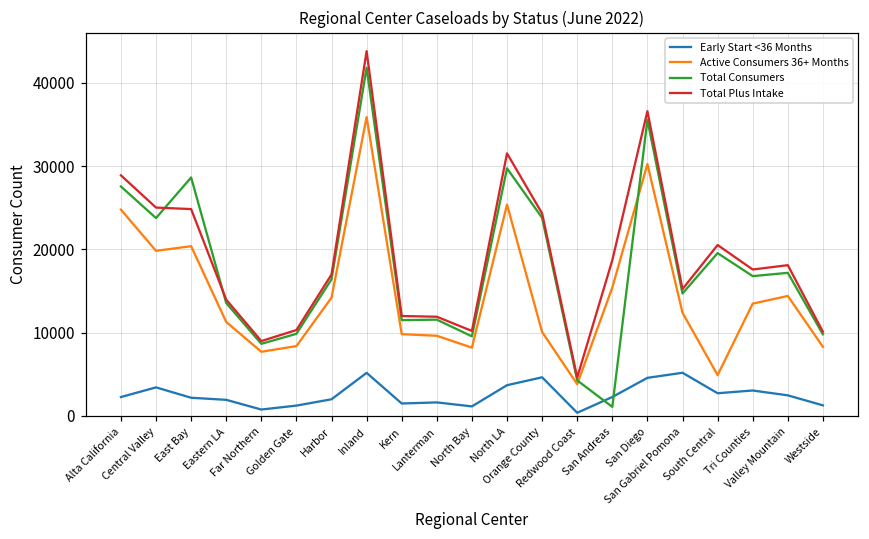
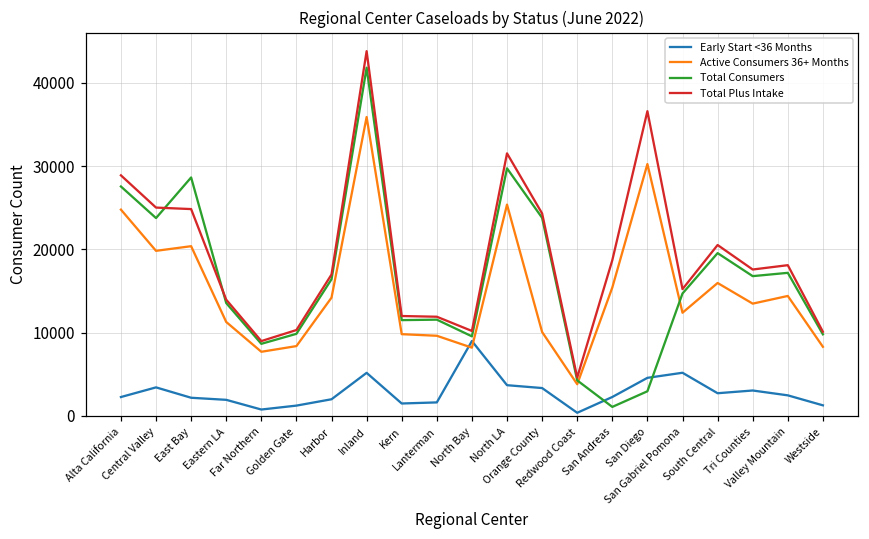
Early Start <36 Months, North Bay: 1000 -> 9000
Early Start <36 Months, Orange County: 5000 -> 3000
Total Consumers, San Diego: 36000 -> 3000
Active Consumers 36+ Months, South Central: 5000 -> 16000
